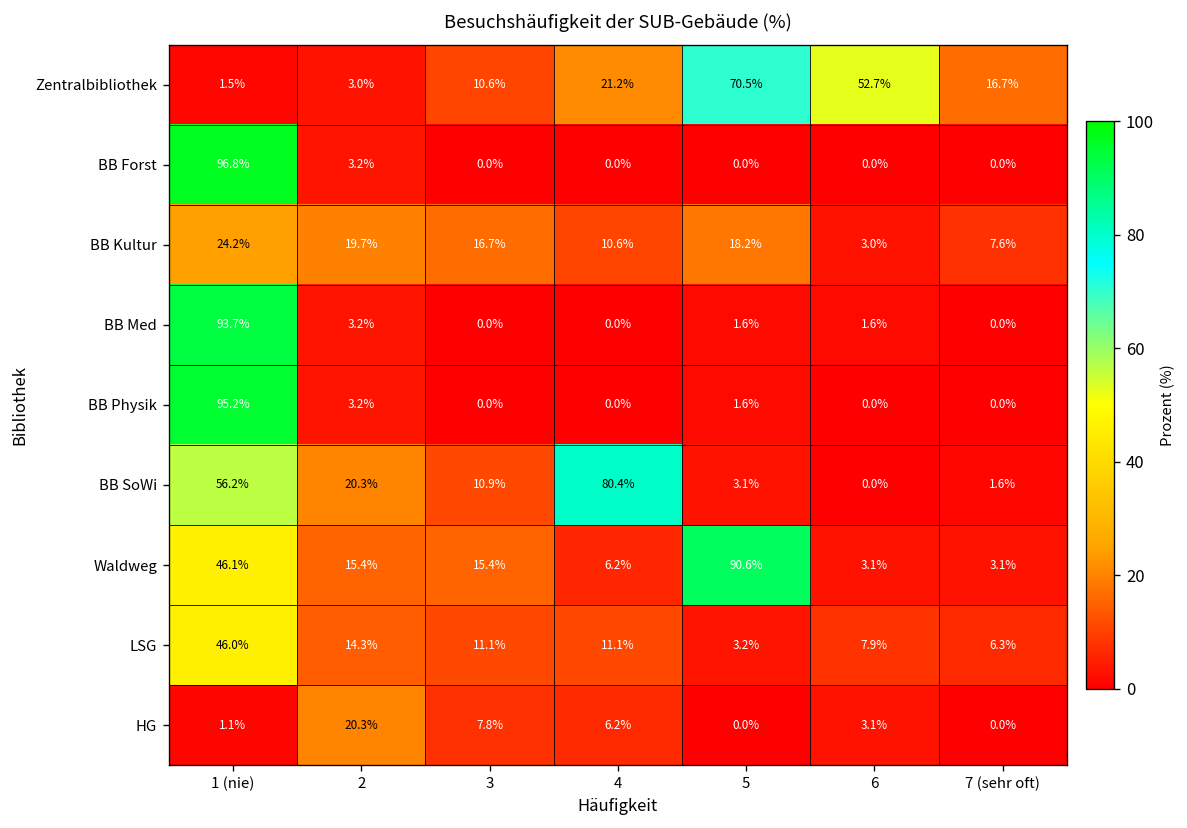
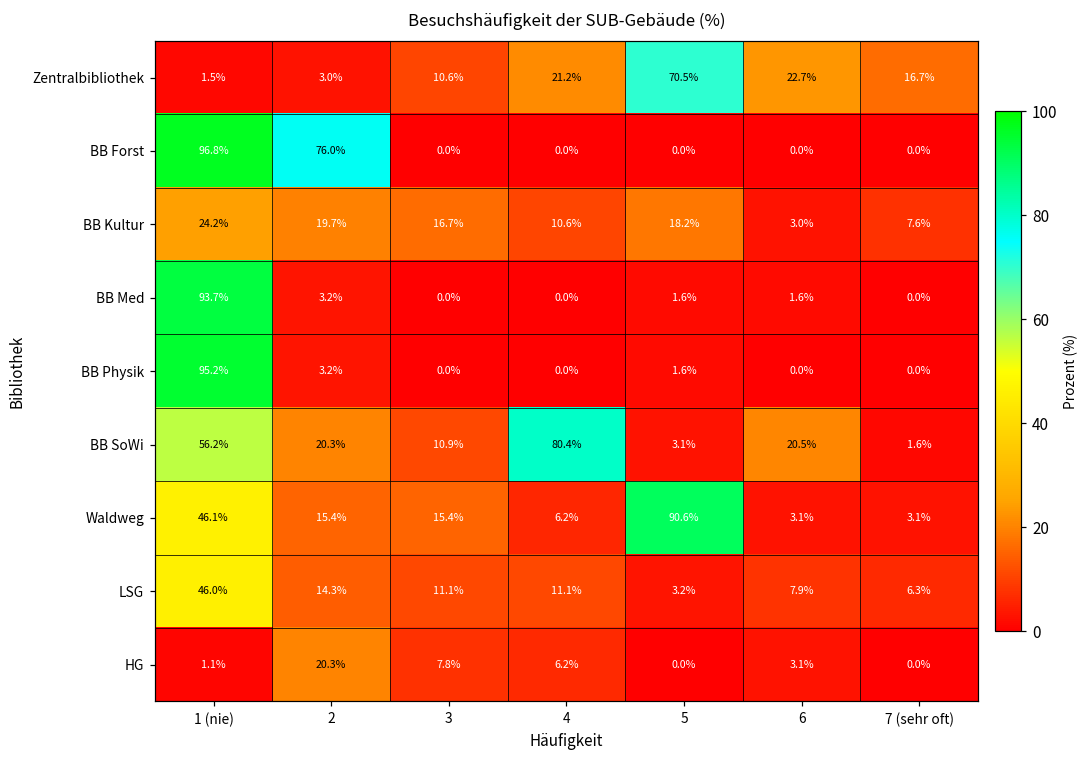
Zentralbibliothek, 6: 52.7% -> 22.7%
BB Forst, 2: 3.2% -> 76.0%
BB SoWi, 6: 0.0% -> 20.5%
